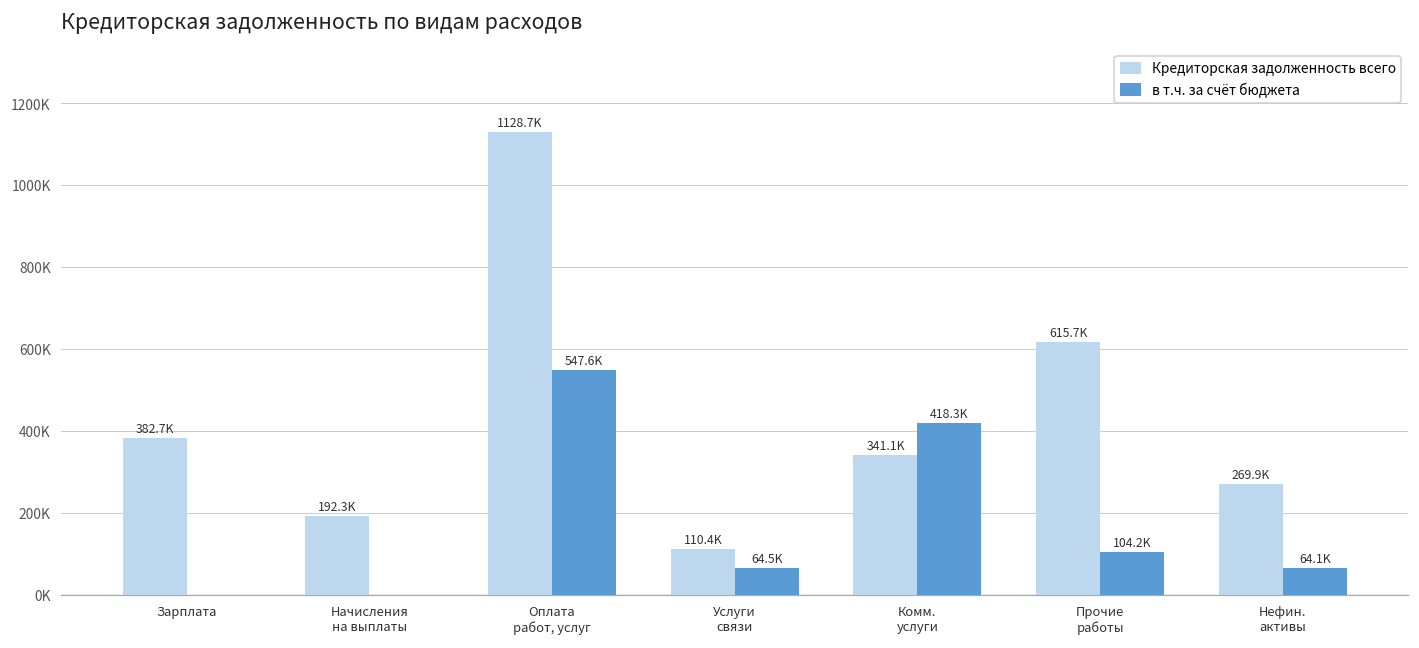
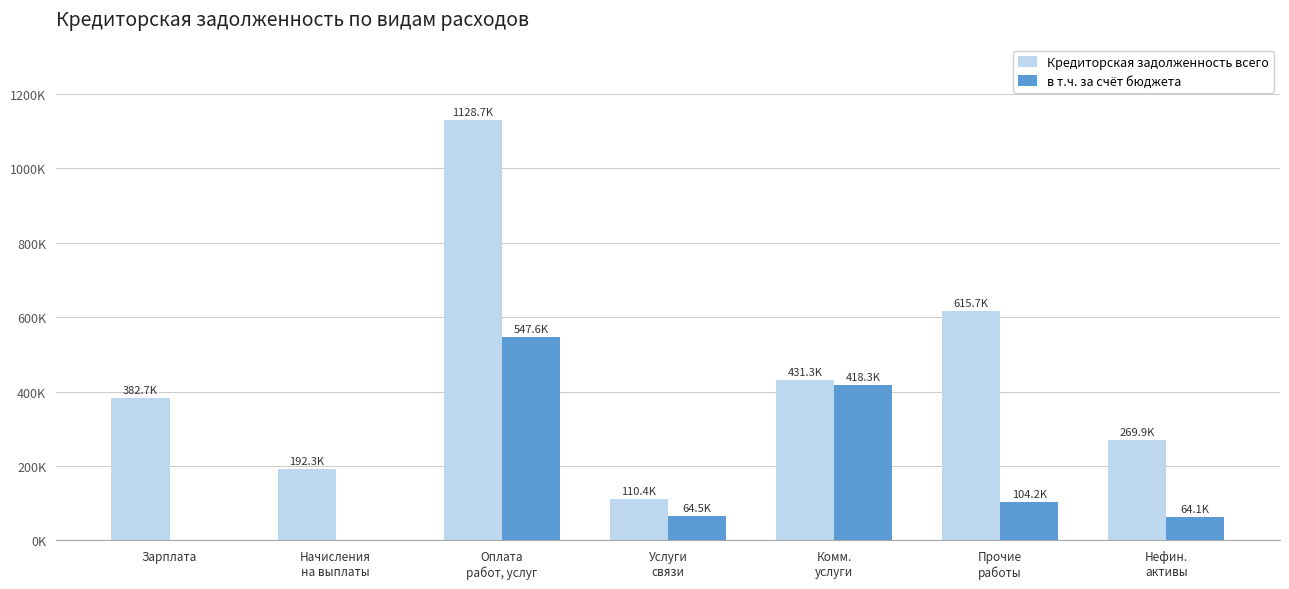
Кредиторская задолженность всего, Комм. услуги: 341.1K -> 431.3K
